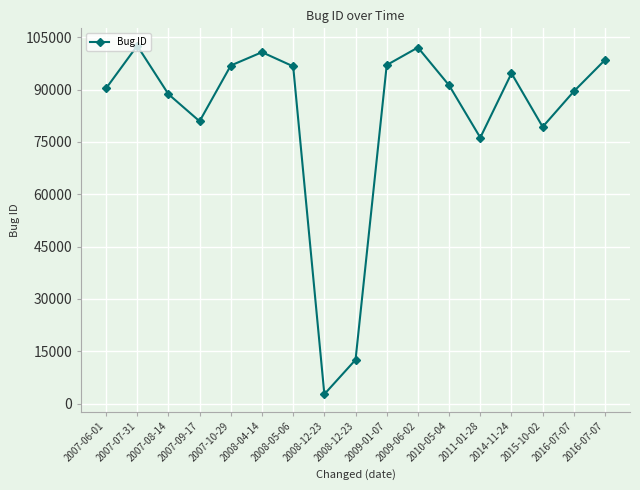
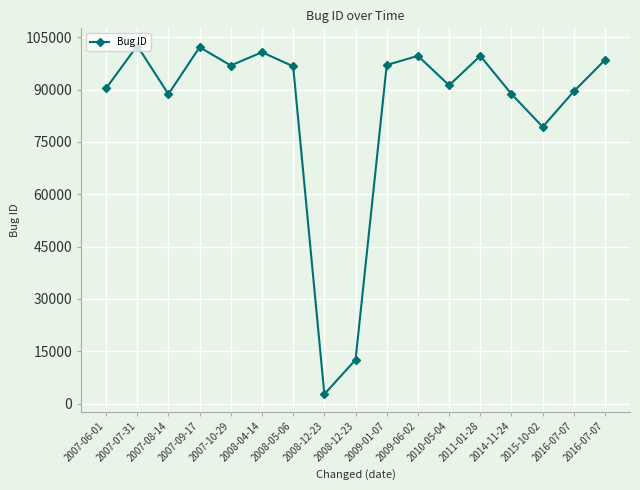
2007-09-17: 81000 -> 102000
2009-06-02: 102000 -> 100000
2011-01-28: 76000 -> 100000
2014-11-24: 95000 -> 89000
